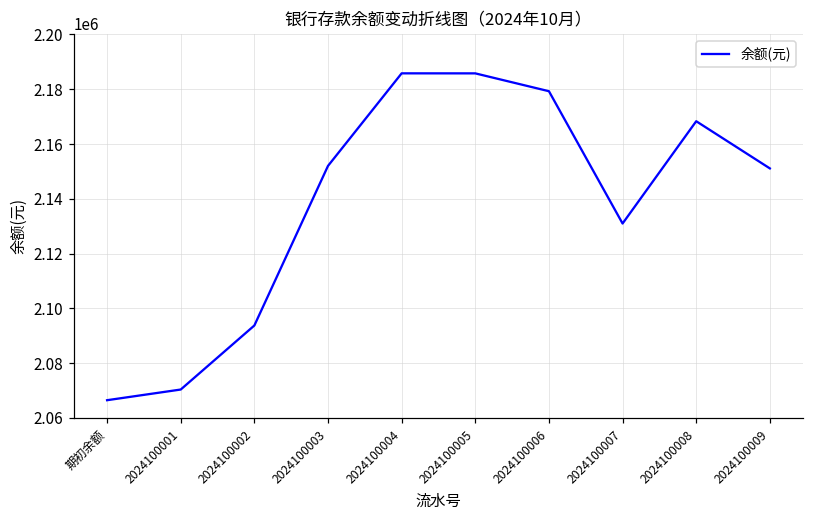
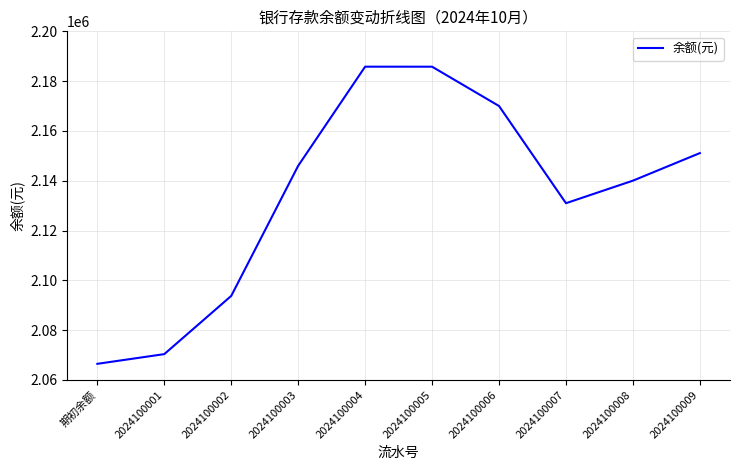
2024100003: 2152000 -> 2146000
2024100006: 2179000 -> 2170000
2024100008: 2168000 -> 2140000
